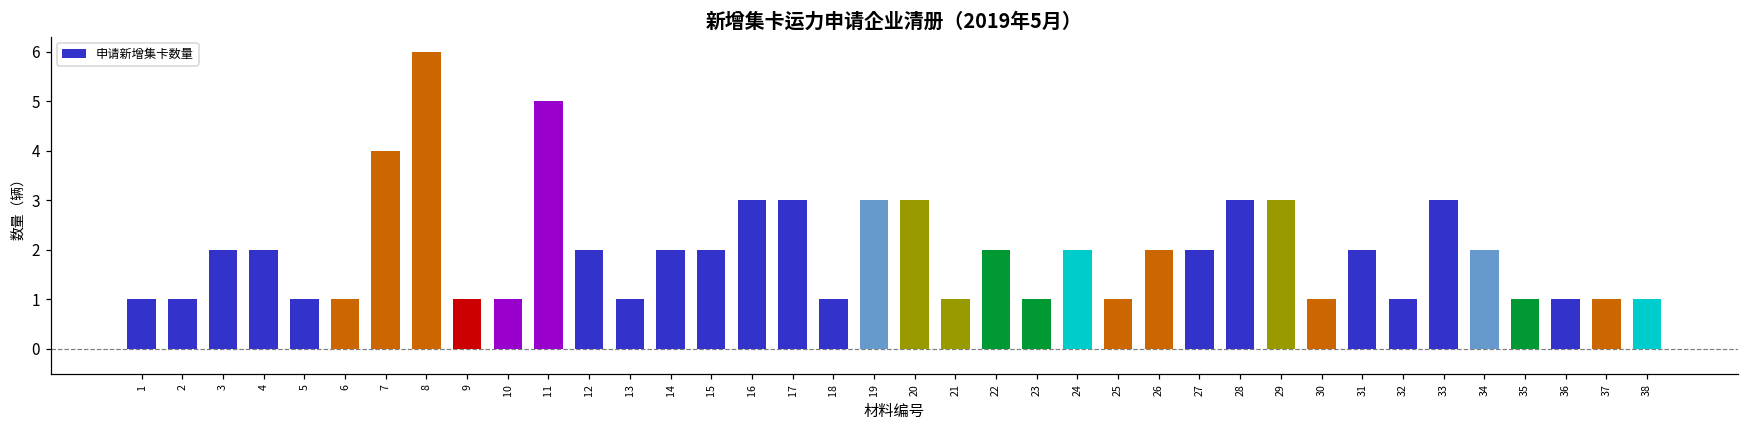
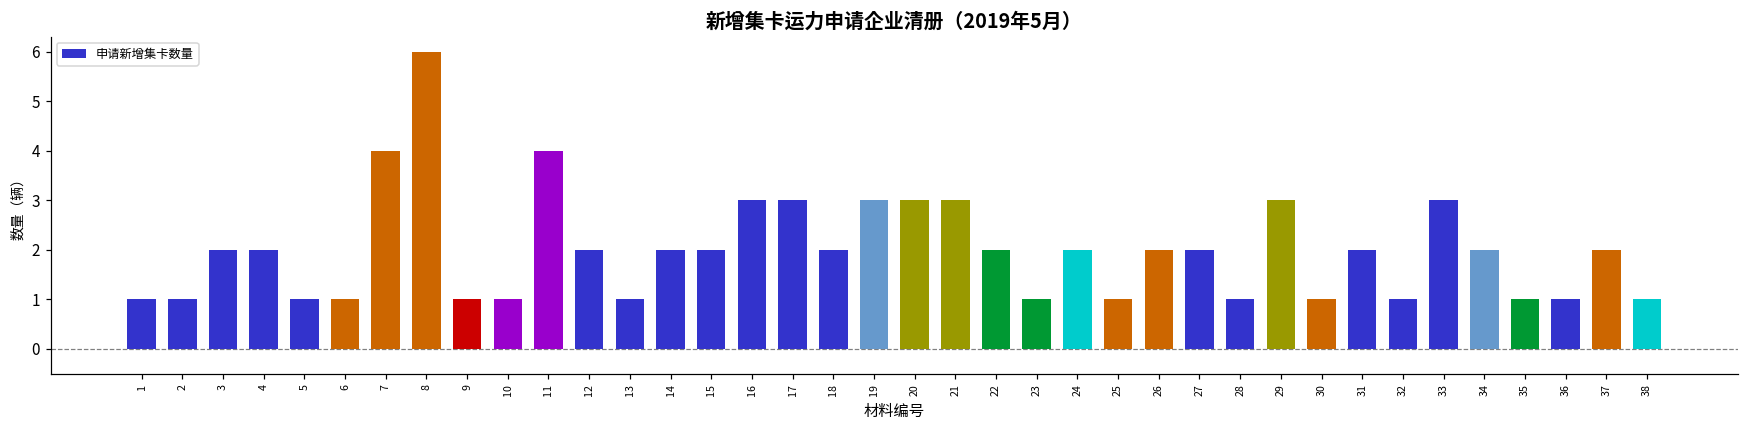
11: 5 -> 4
18: 1 -> 2
21: 1 -> 3
28: 3 -> 1
37: 1 -> 2
